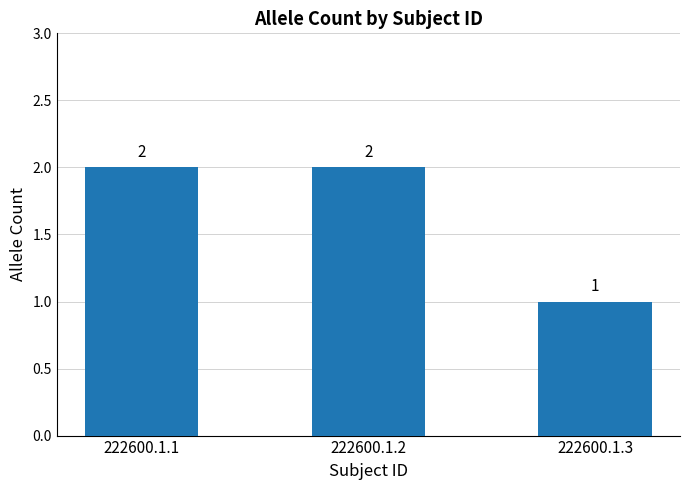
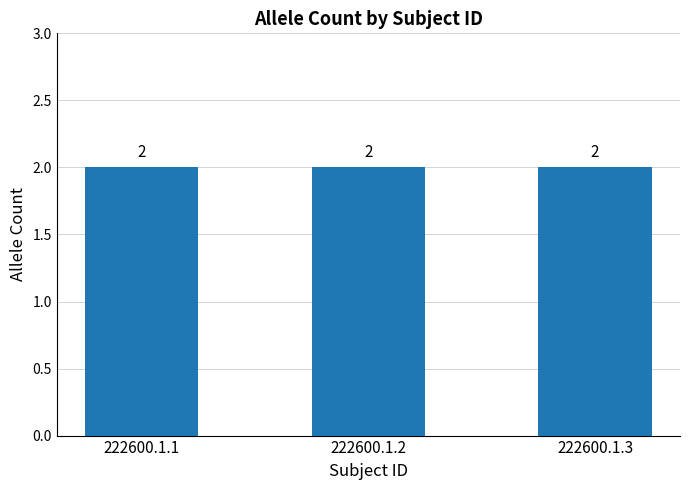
222600.1.3: 1 -> 2
